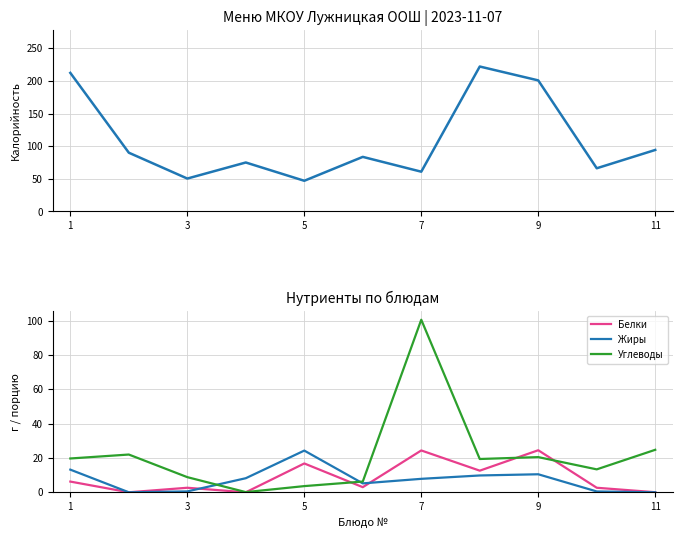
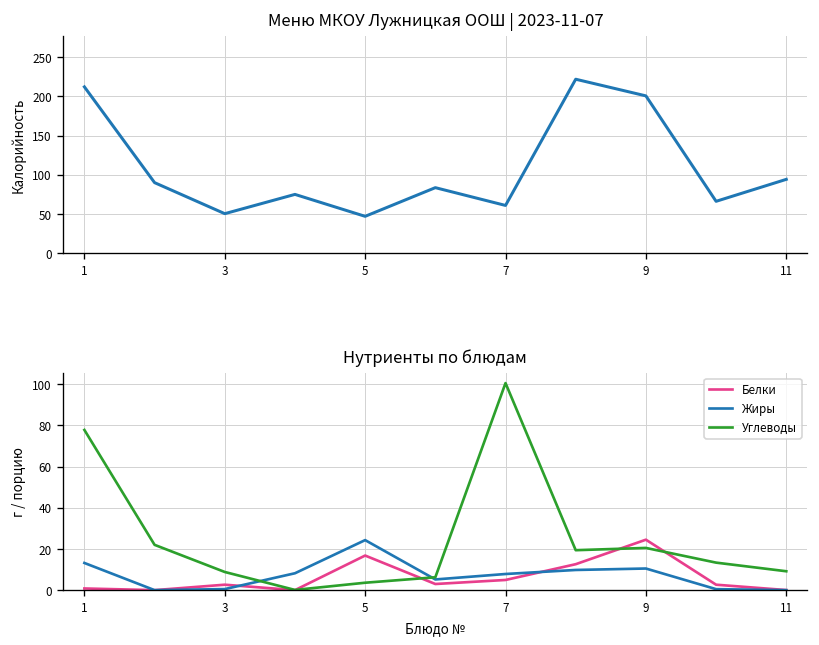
Нутриенты по блюдам, Белки, 1: 6 -> 1
Нутриенты по блюдам, Углеводы, 1: 20 -> 78
Нутриенты по блюдам, Белки, 7: 24 -> 5
Нутриенты по блюдам, Углеводы, 11: 25 -> 9
